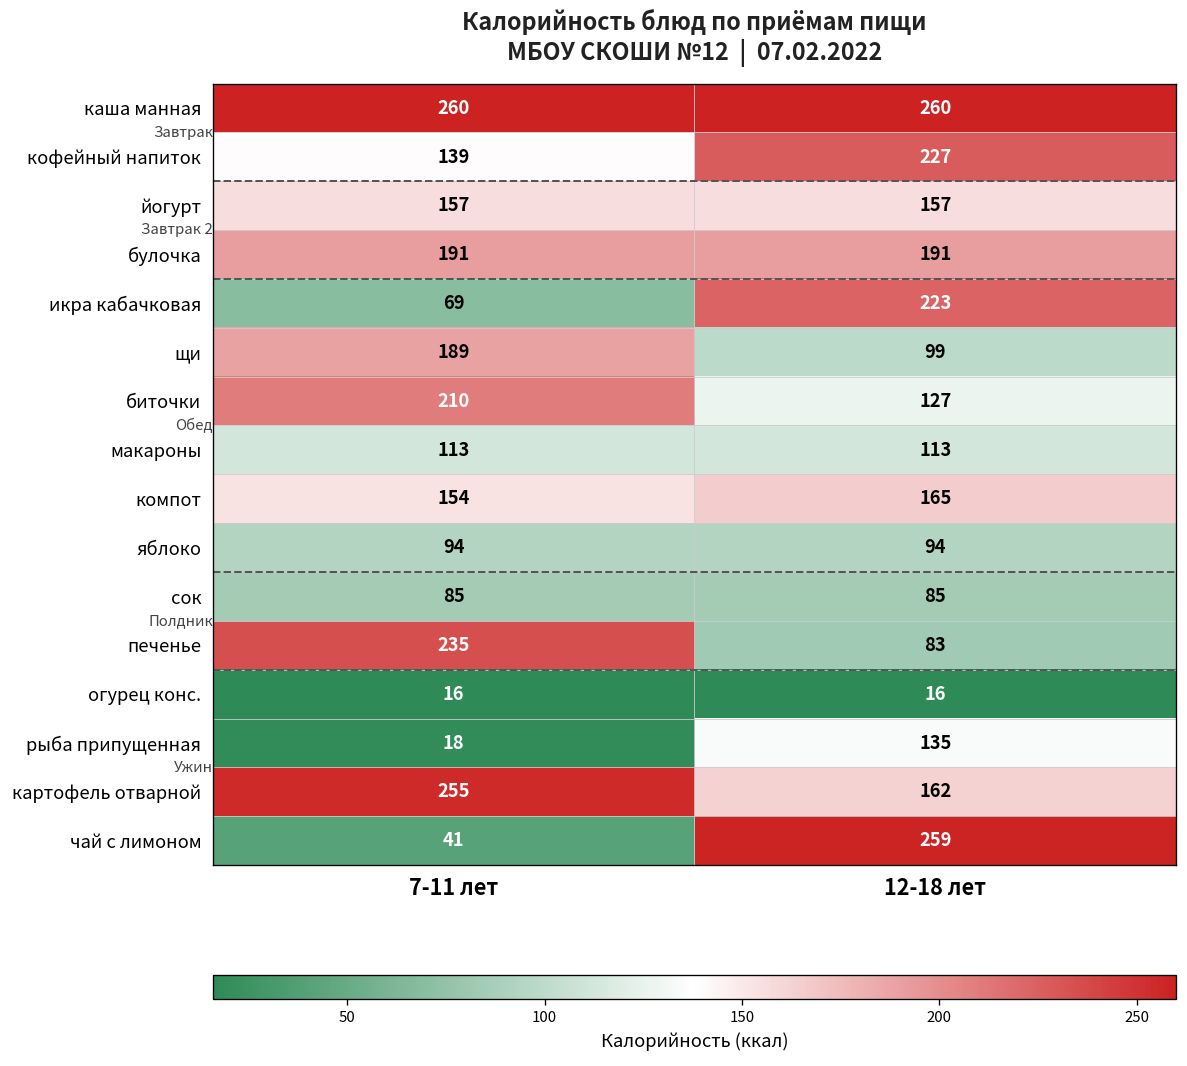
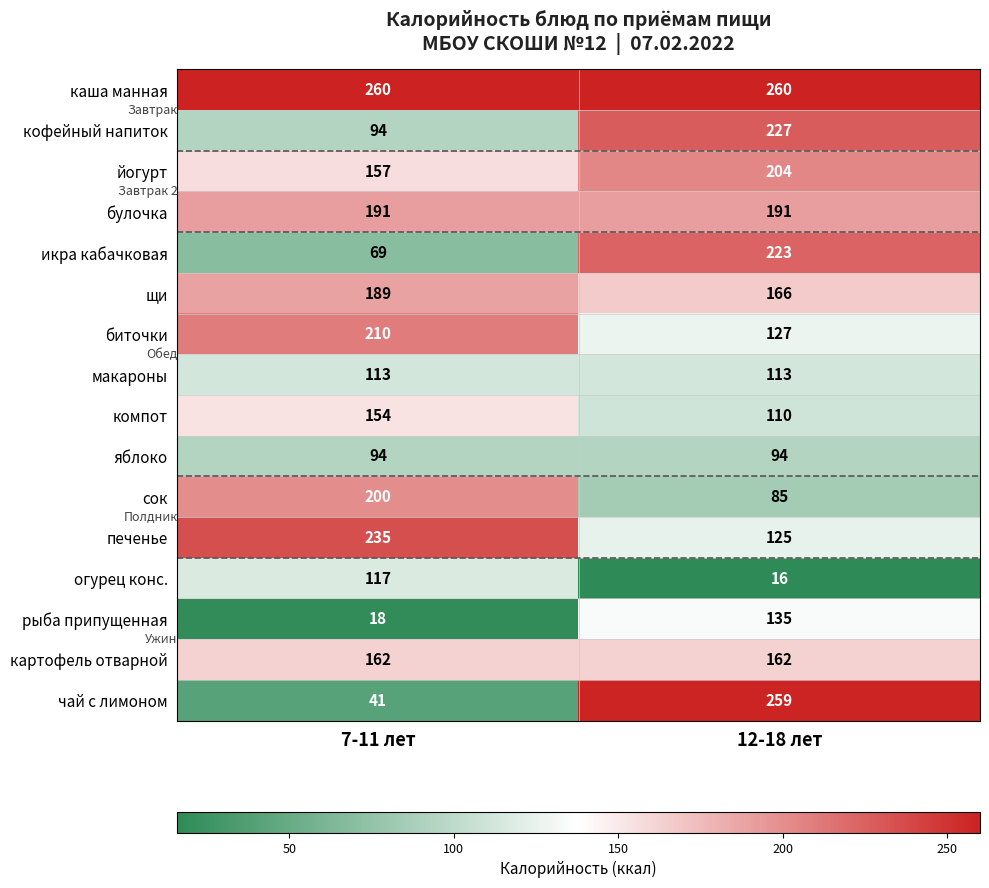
кофейный напиток, 7-11 лет: 139 -> 94
йогурт, 12-18 лет: 157 -> 204
щи, 12-18 лет: 99 -> 166
компот, 12-18 лет: 165 -> 110
сок, 7-11 лет: 85 -> 200
печенье, 12-18 лет: 83 -> 125
огурец конс., 7-11 лет: 16 -> 117
картофель отварной, 7-11 лет: 255 -> 162
